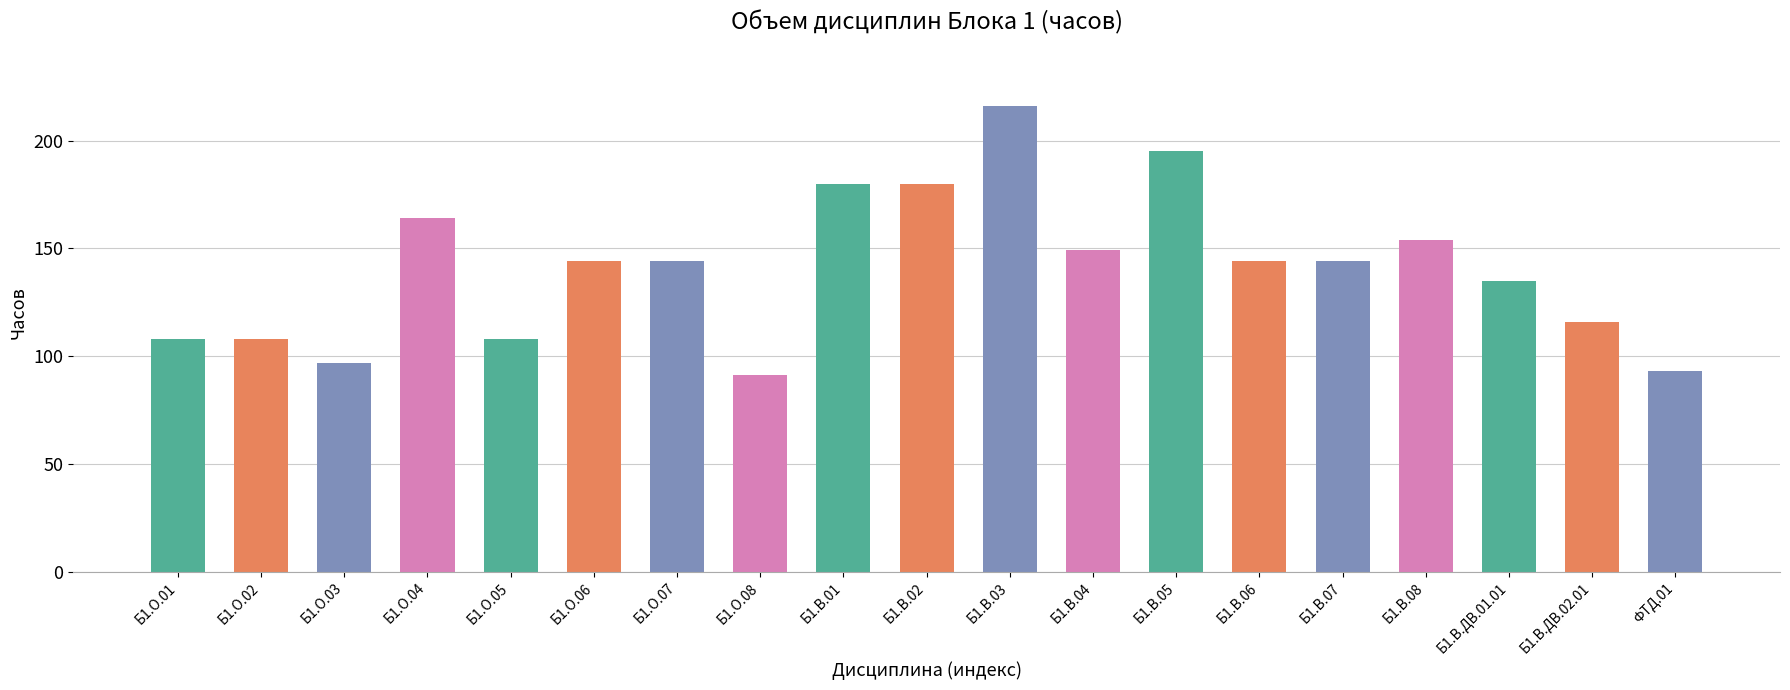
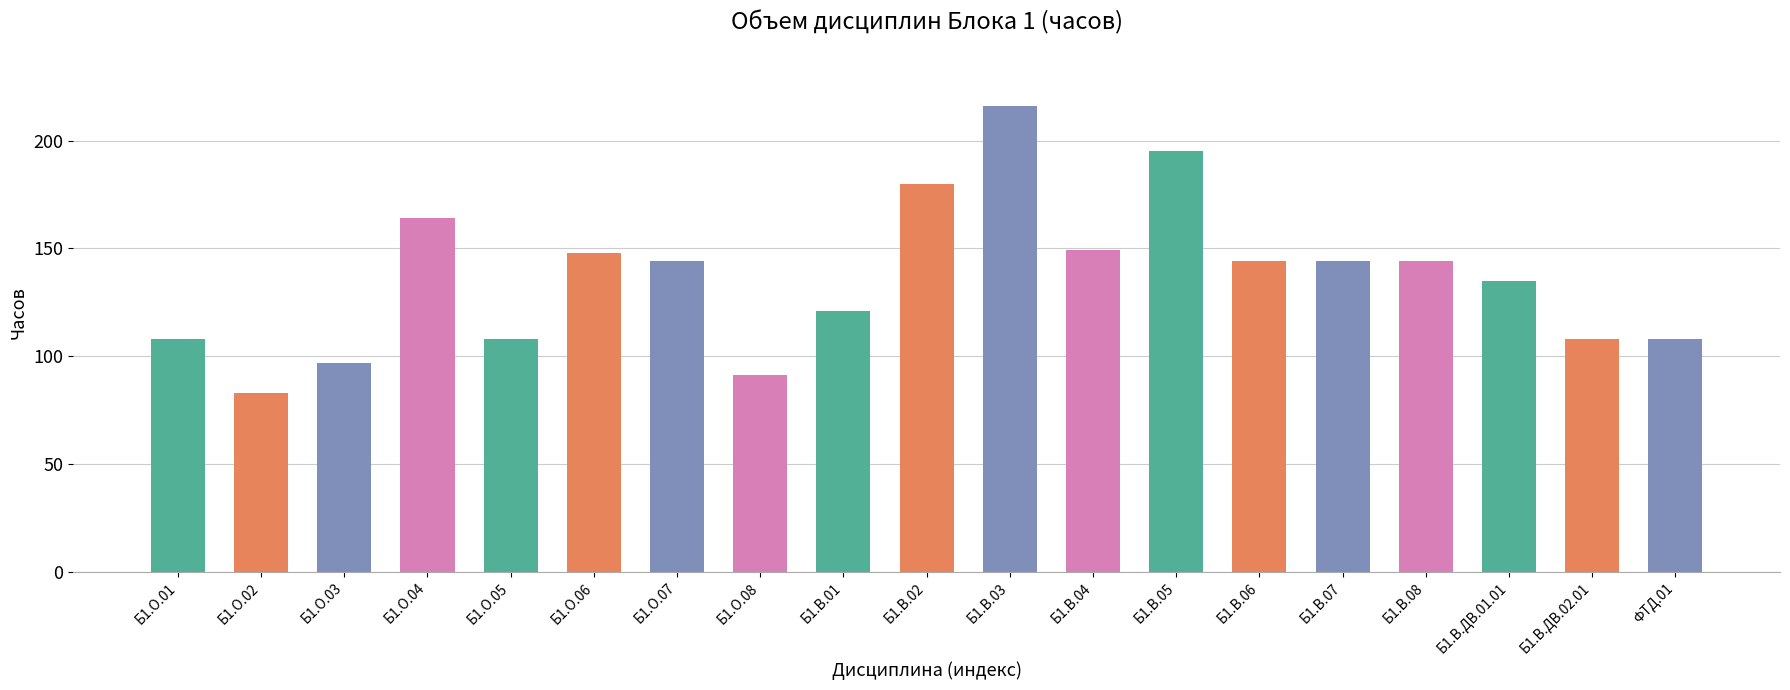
Б1.О.02: 108 -> 83
Б1.О.06: 144 -> 148
Б1.В.01: 180 -> 121
Б1.В.08: 154 -> 144
Б1.В.ДВ.02.01: 116 -> 108
ФТД.01: 93 -> 108
